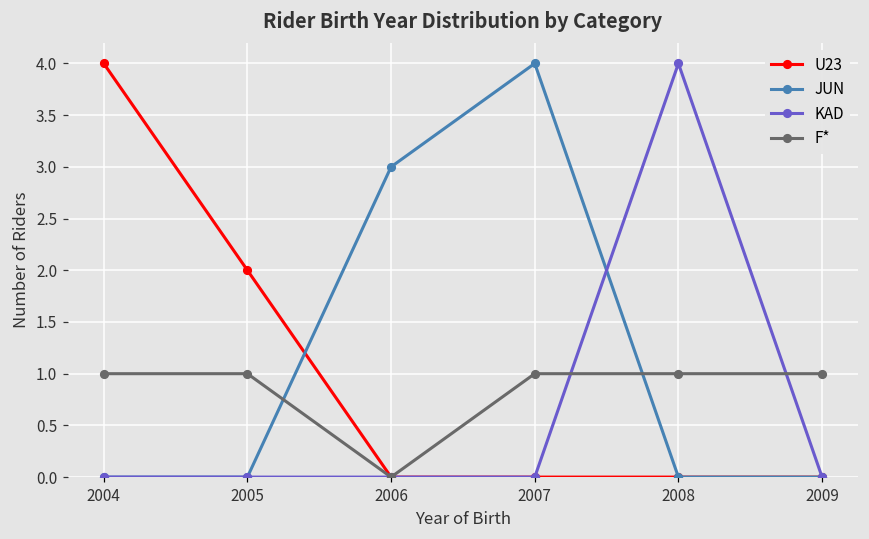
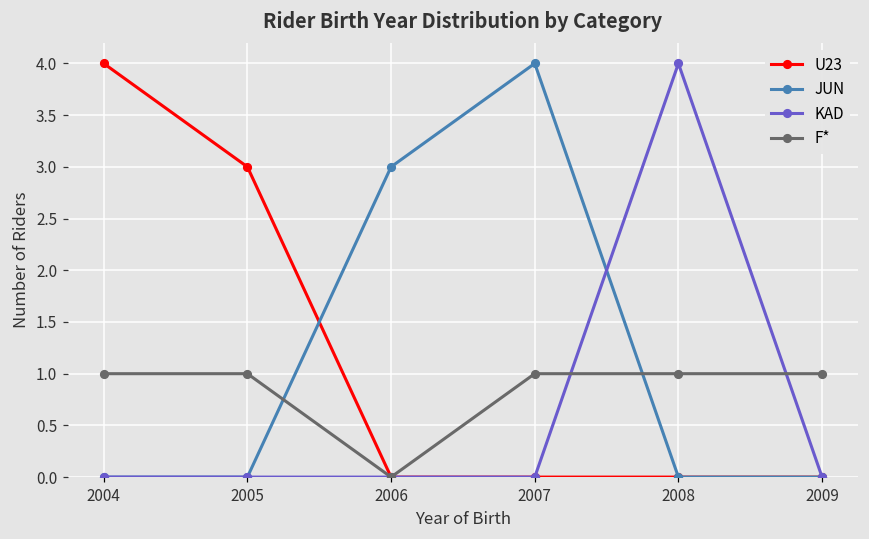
U23, 2005: 2 -> 3
